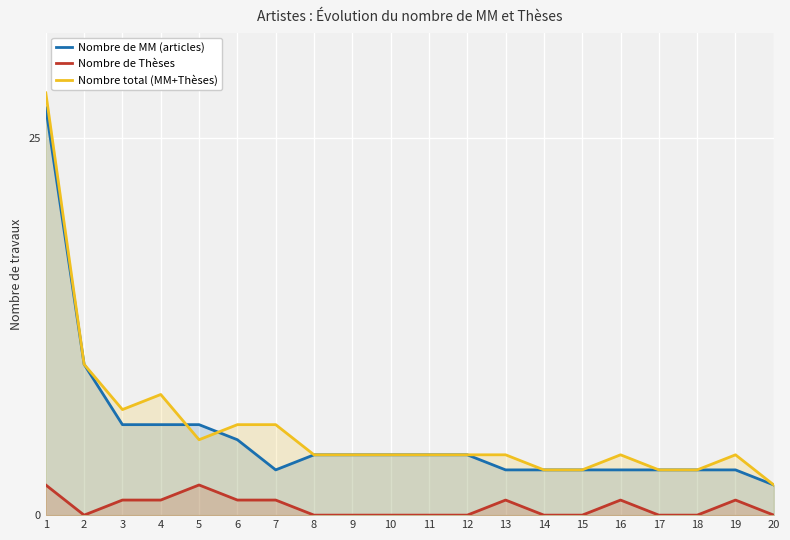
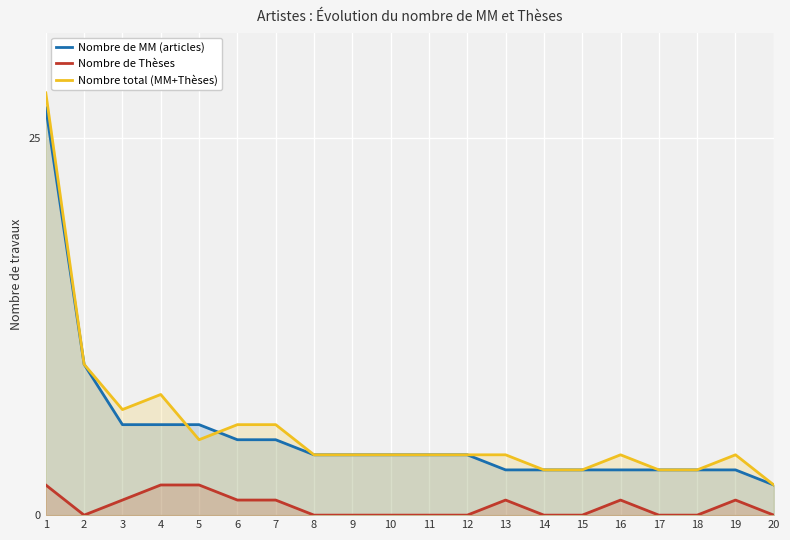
Nombre de Thèses, 4: 1 -> 2
Nombre de MM (articles), 7: 3 -> 5
